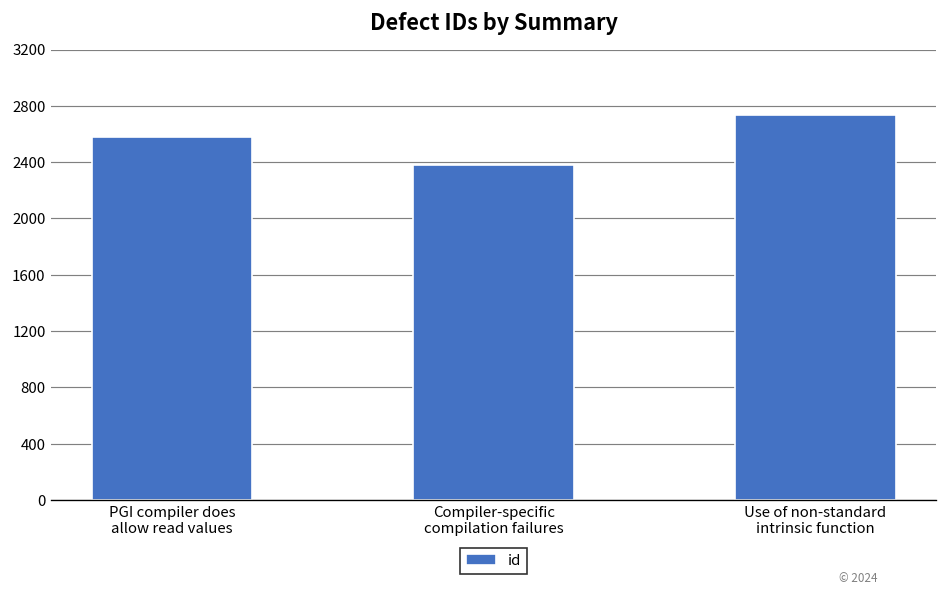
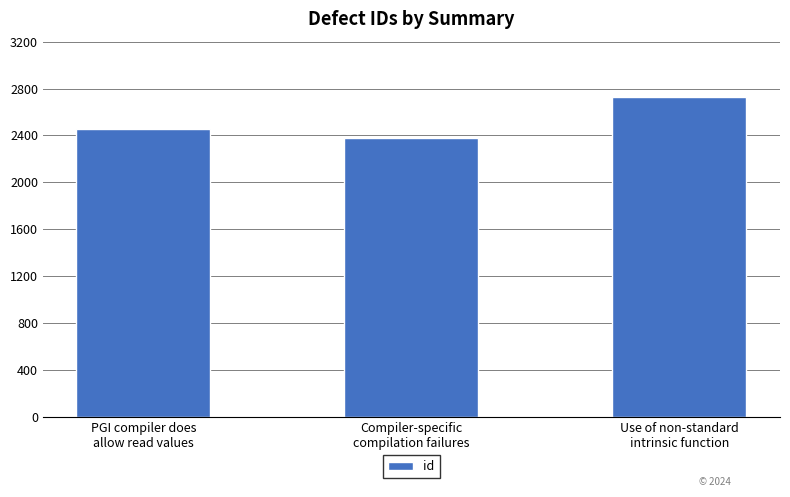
PGI compiler does allow read values: 2580 -> 2450
